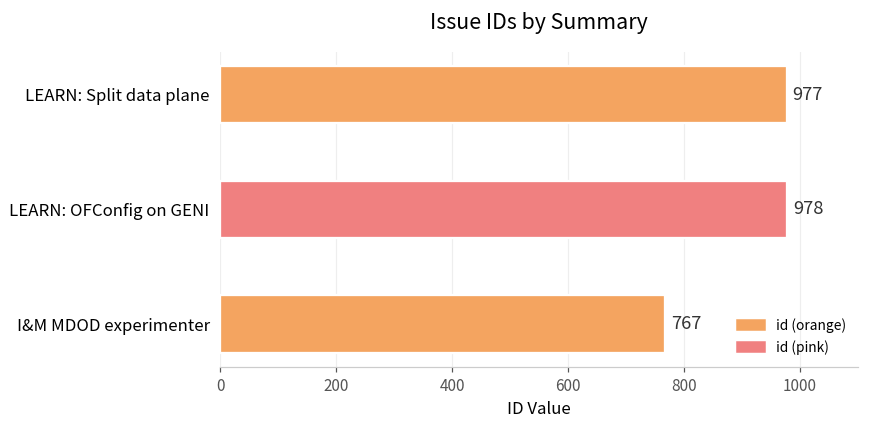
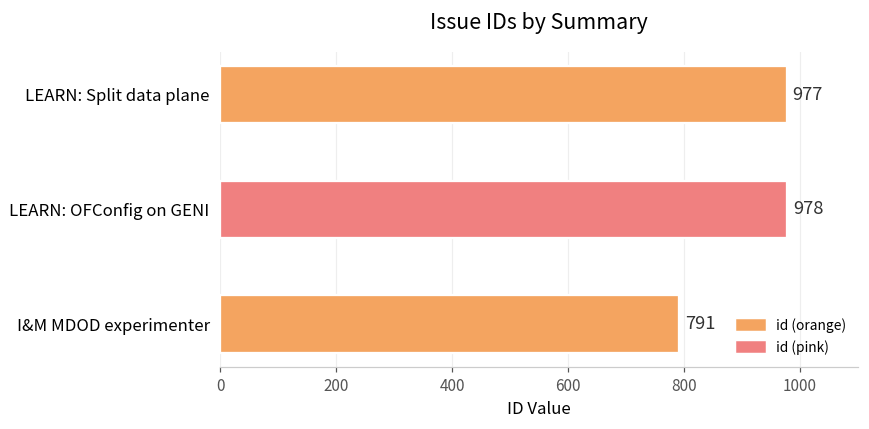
I&M MDOD experimenter: 767 -> 791
